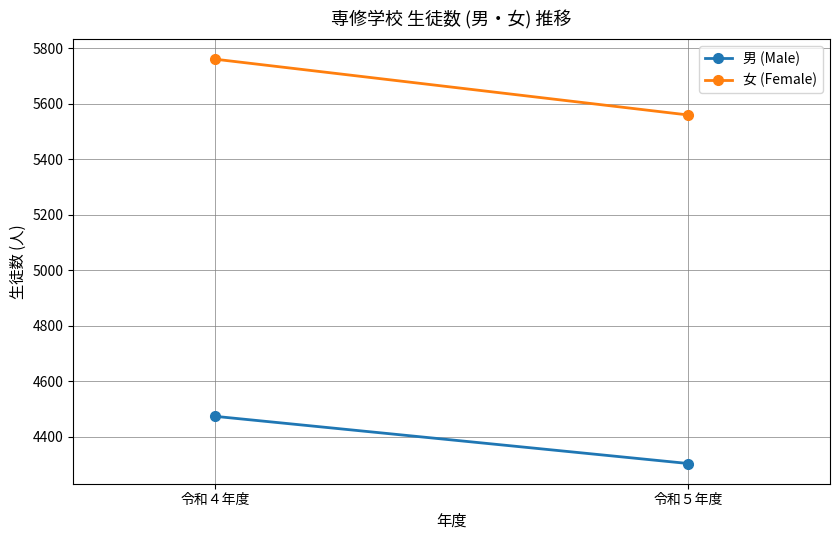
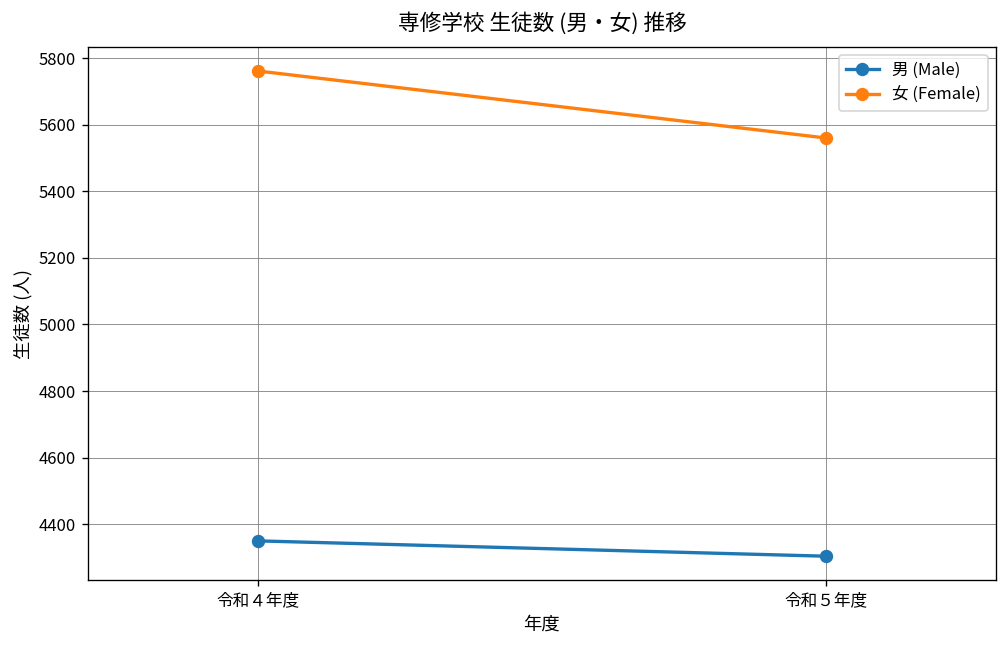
男 (Male), 令和４年度: 4470 -> 4350
